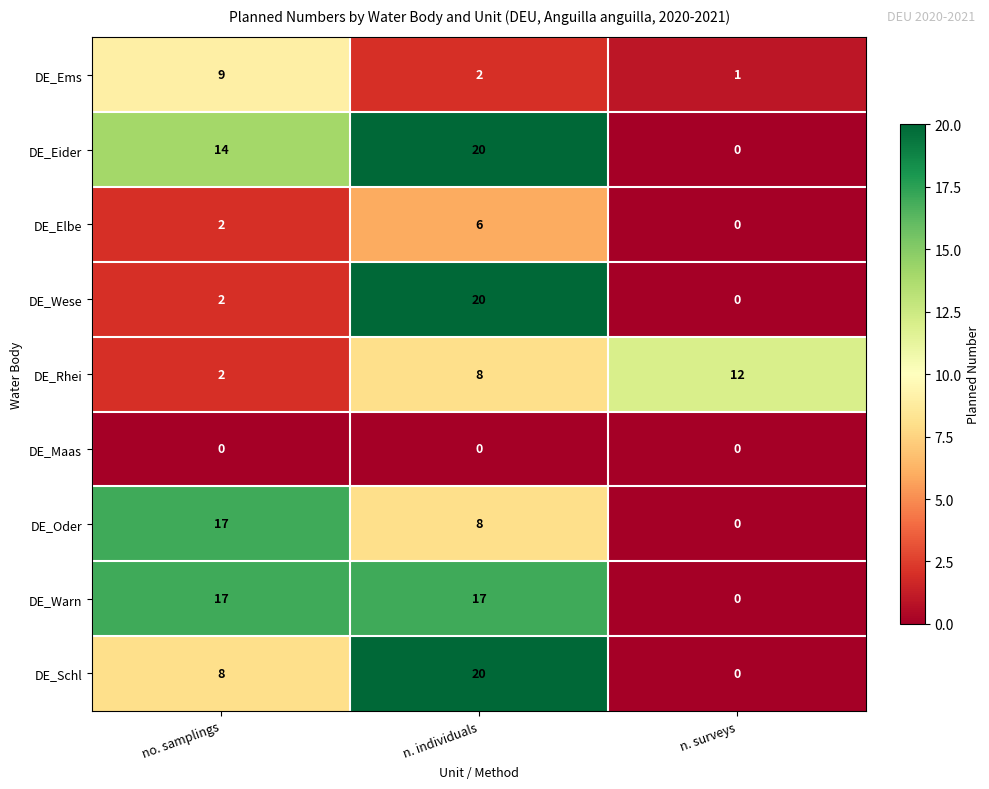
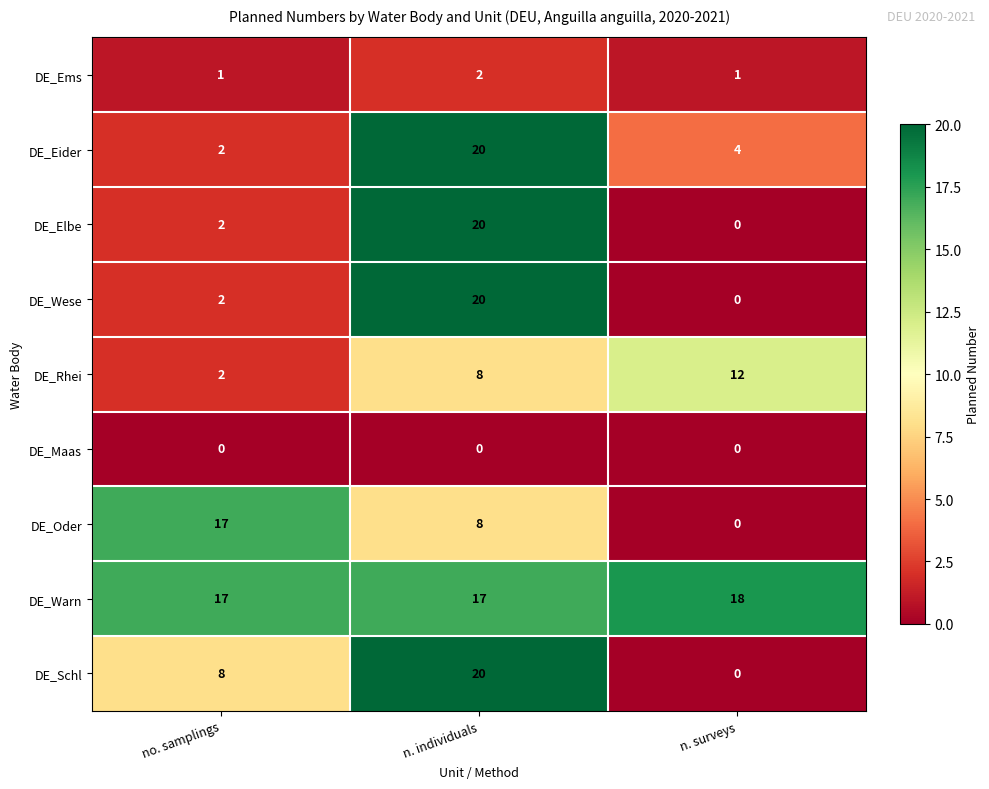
DE_Ems, no. samplings: 9 -> 1
DE_Eider, no. samplings: 14 -> 2
DE_Eider, n. surveys: 0 -> 4
DE_Elbe, n. individuals: 6 -> 20
DE_Warn, n. surveys: 0 -> 18
